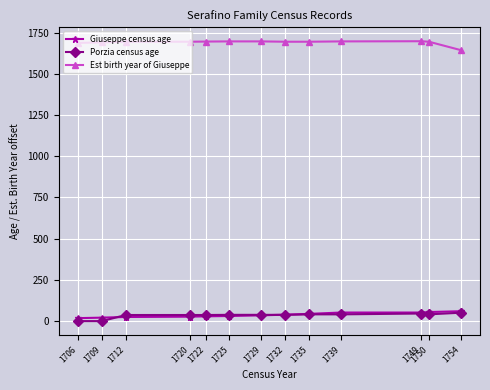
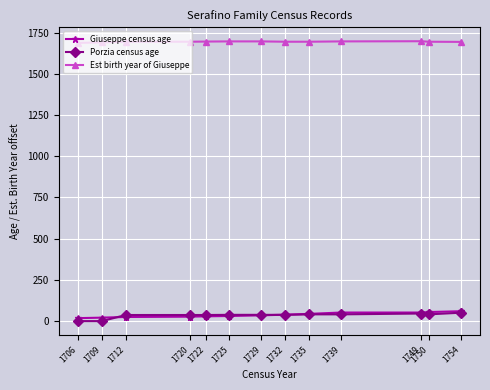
Est birth year of Giuseppe, 1754: 1640 -> 1690
